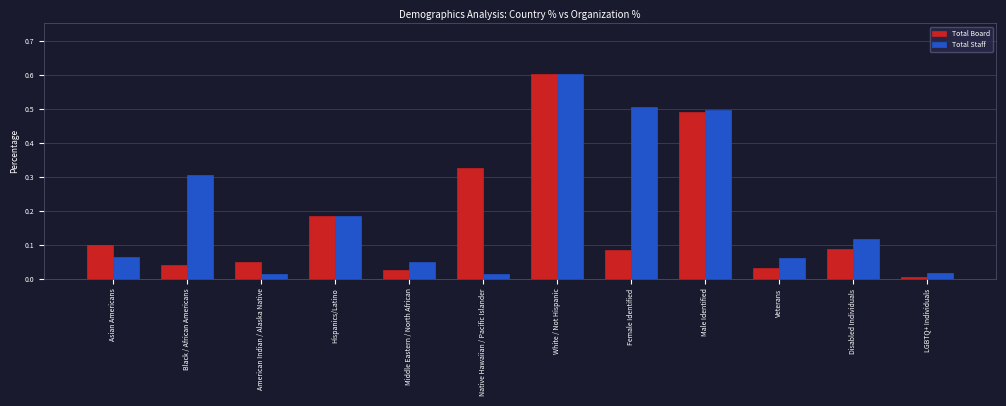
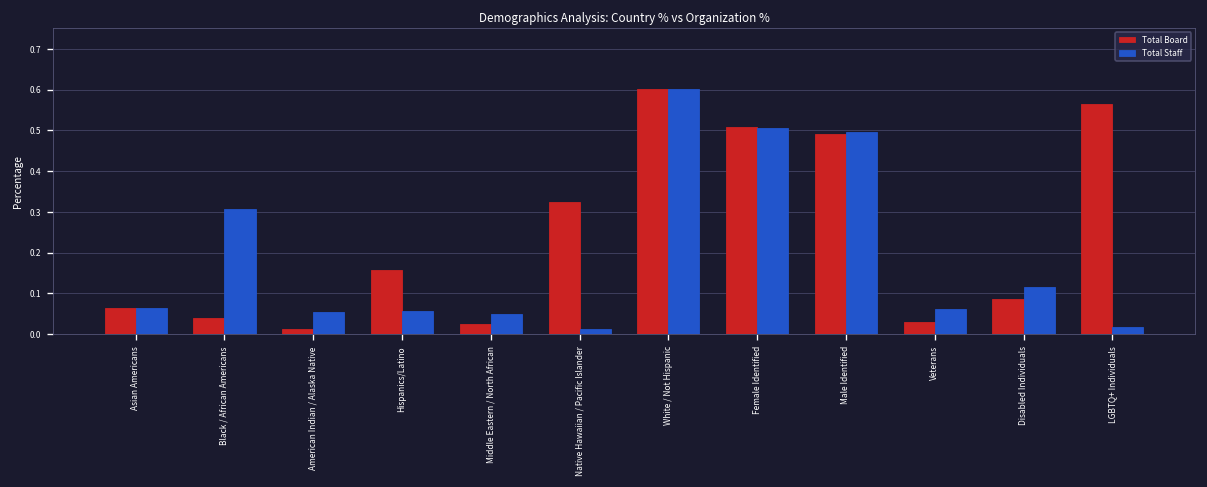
Total Board, Asian Americans: 0.10 -> 0.06
Total Board, American Indian / Alaska Native: 0.05 -> 0.01
Total Staff, American Indian / Alaska Native: 0.01 -> 0.06
Total Board, Hispanics/Latino: 0.19 -> 0.16
Total Staff, Hispanics/Latino: 0.19 -> 0.06
Total Board, Female Identified: 0.09 -> 0.51
Total Board, LGBTQ+ Individuals: 0.00 -> 0.56
